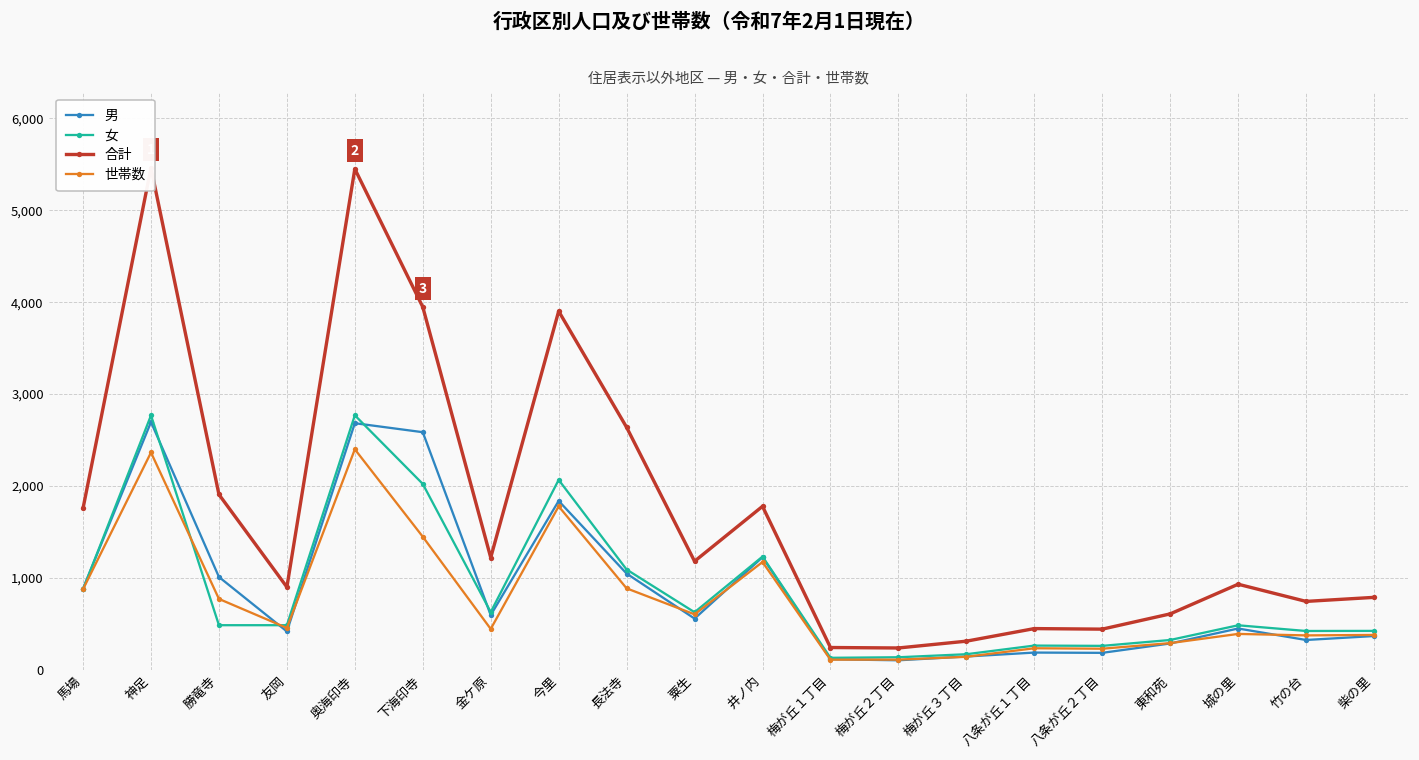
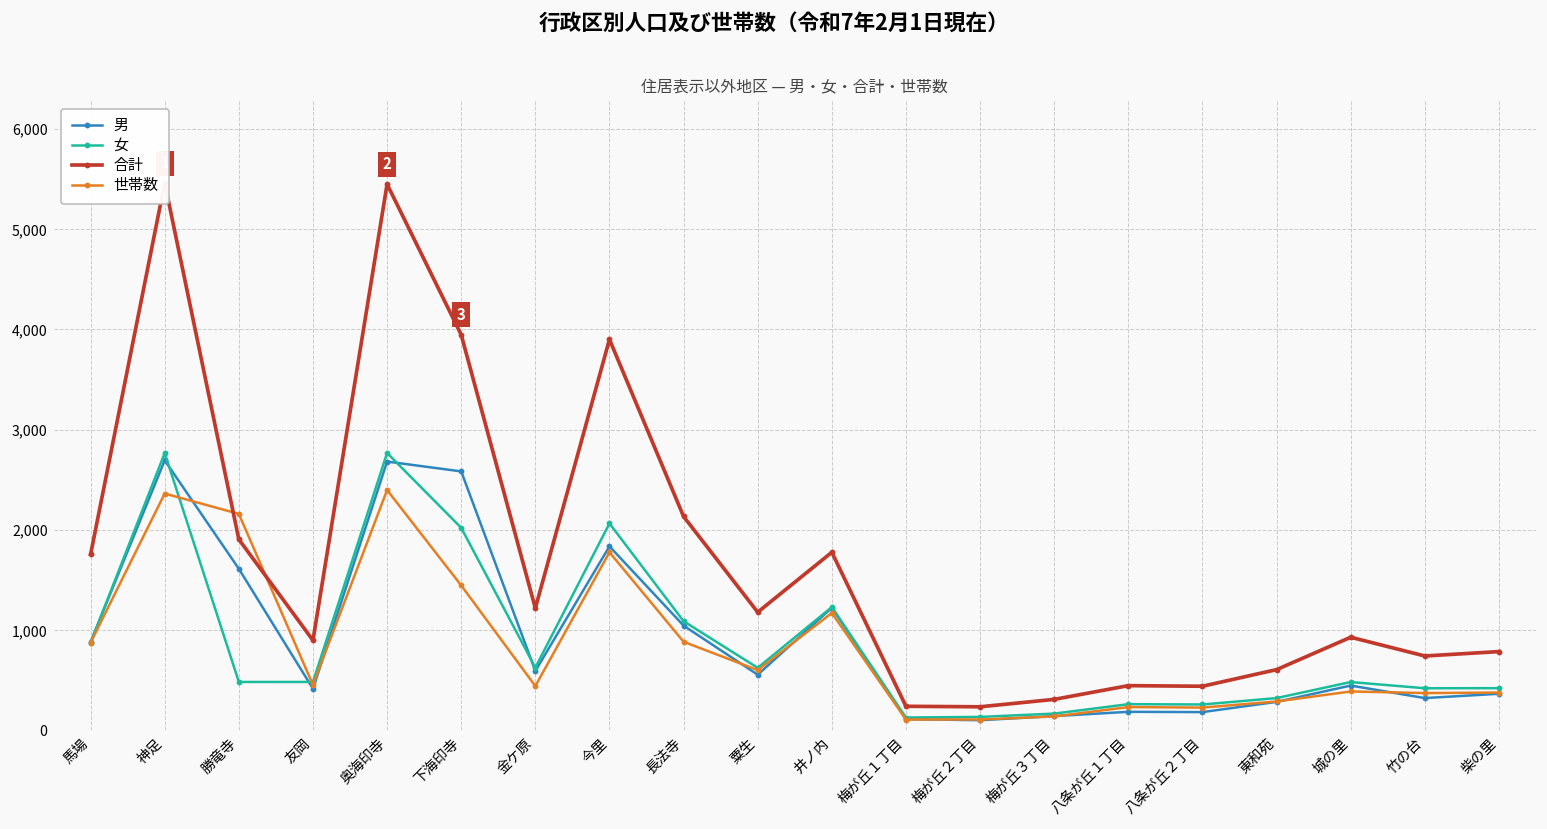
男, 勝竜寺: 1,000 -> 1,600
世帯数, 勝竜寺: 800 -> 2,200
合計, 長法寺: 2,600 -> 2,100
